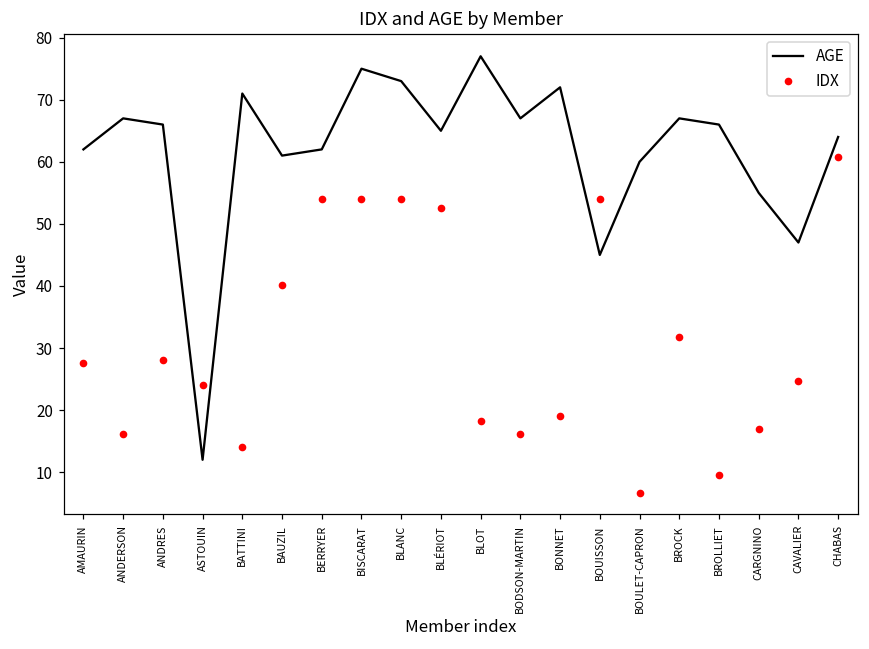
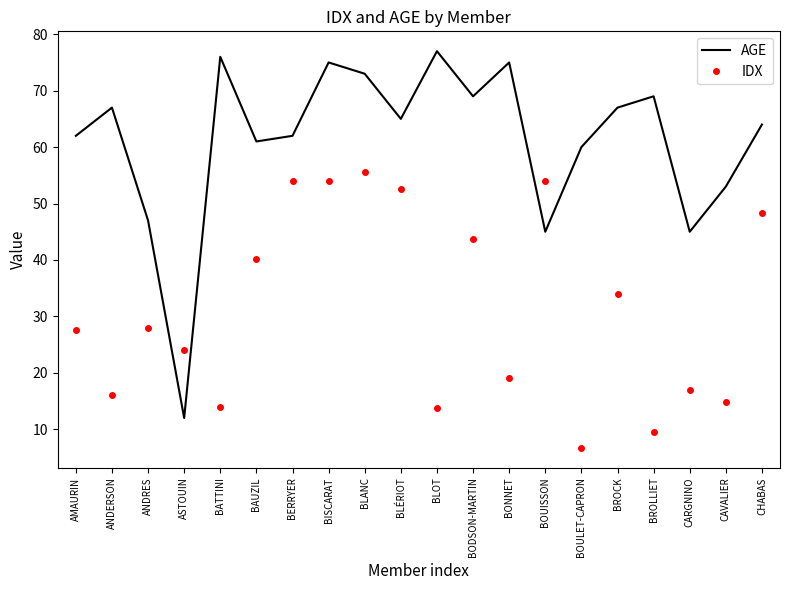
AGE, ANDRES: 66 -> 47
AGE, BATTINI: 71 -> 76
IDX, BLANC: 54 -> 56
IDX, BLOT: 18 -> 14
AGE, BODSON-MARTIN: 67 -> 69
IDX, BODSON-MARTIN: 16 -> 44
AGE, BONNET: 72 -> 75
IDX, BROCK: 32 -> 34
AGE, BROLLIET: 66 -> 69
AGE, CARGNINO: 55 -> 45
AGE, CAVALIER: 47 -> 53
IDX, CAVALIER: 25 -> 15
IDX, CHABAS: 61 -> 48
